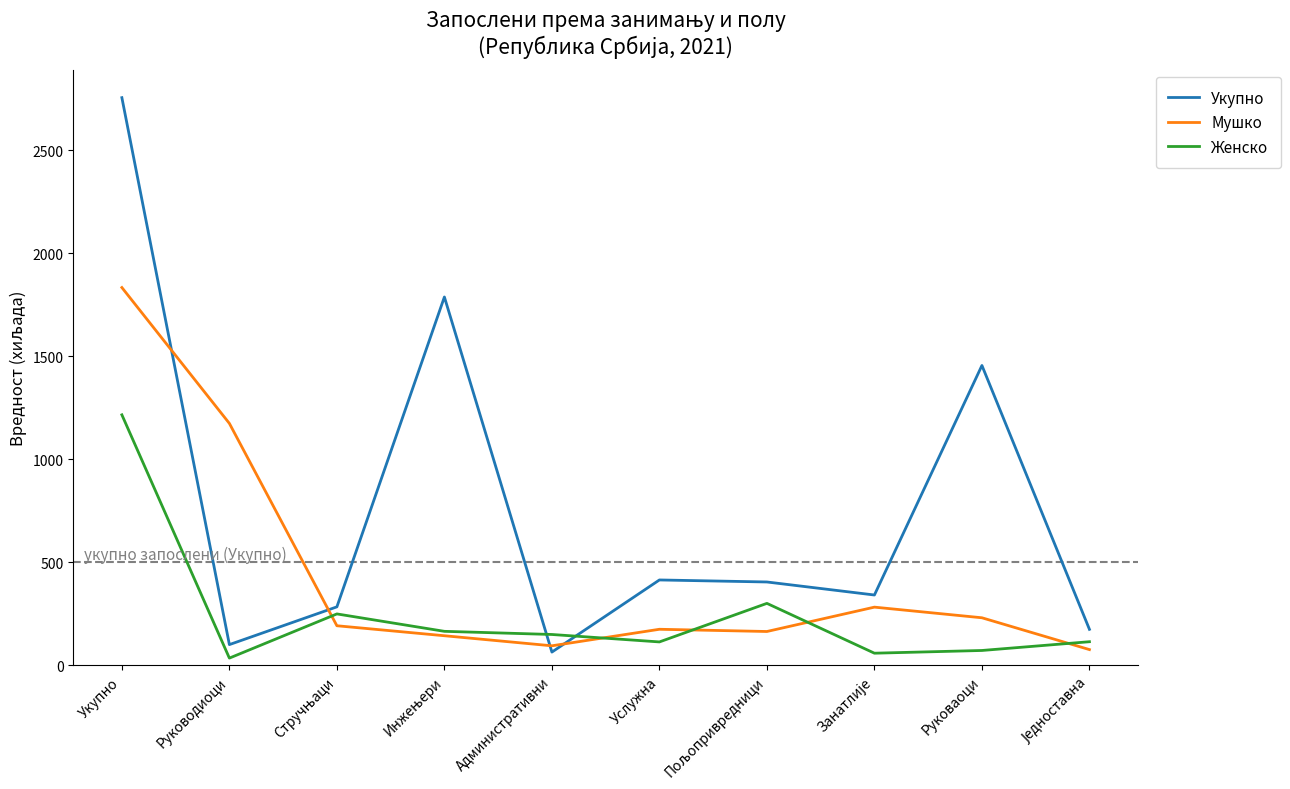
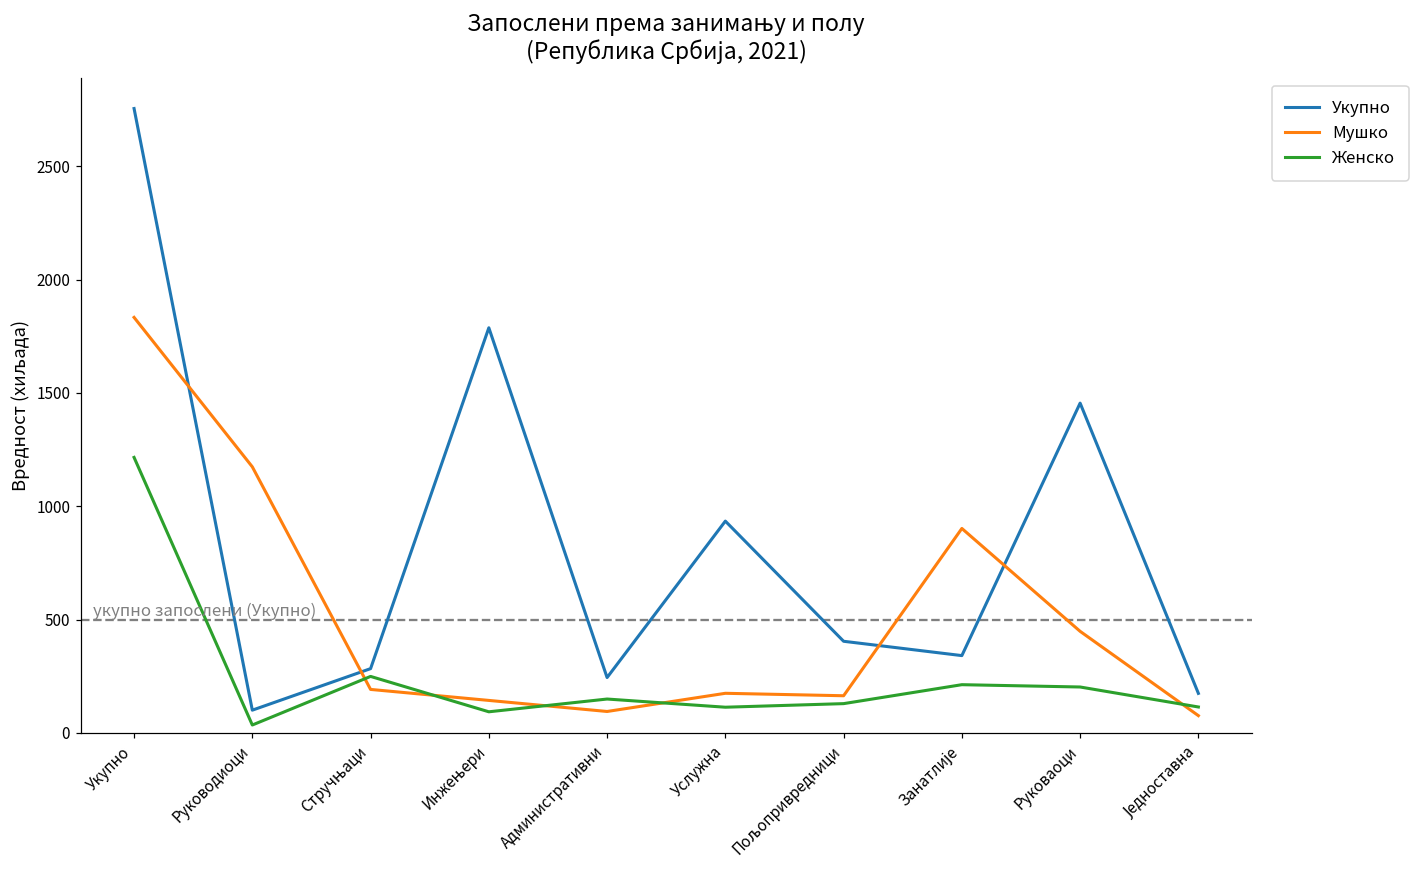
Женско, Инжењери: 170 -> 90
Укупно, Административни: 60 -> 240
Укупно, Услужна: 410 -> 930
Женско, Пољопривредници: 300 -> 130
Мушко, Занатлије: 280 -> 900
Женско, Занатлије: 60 -> 210
Мушко, Руковаоци: 230 -> 450
Женско, Руковаоци: 70 -> 200
